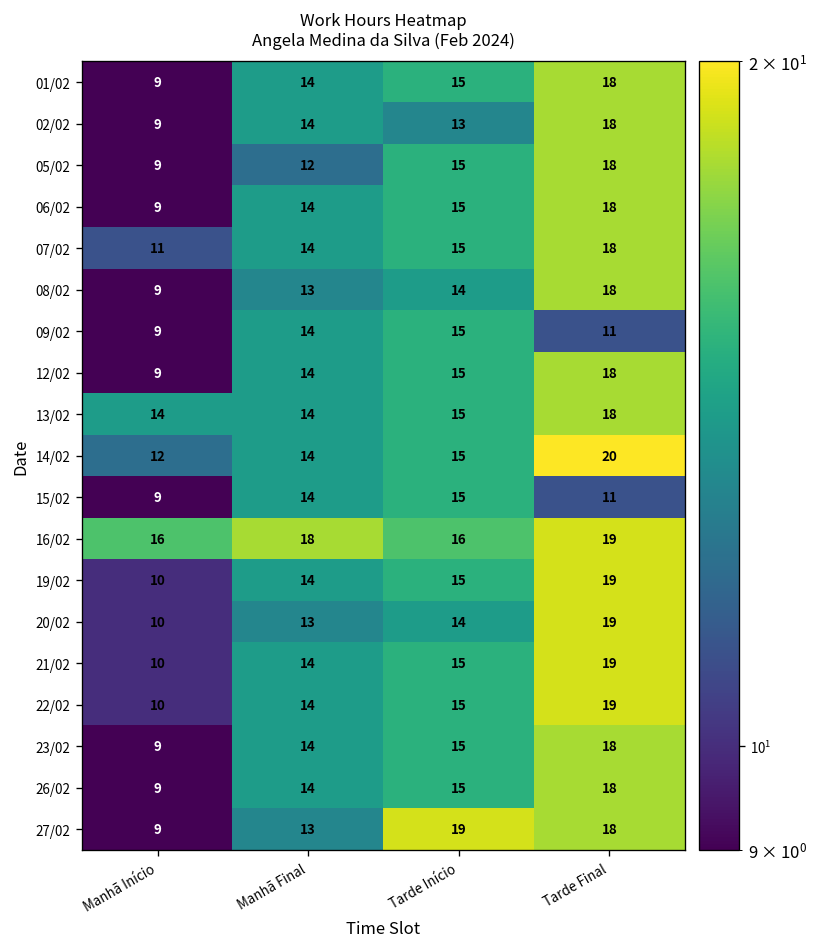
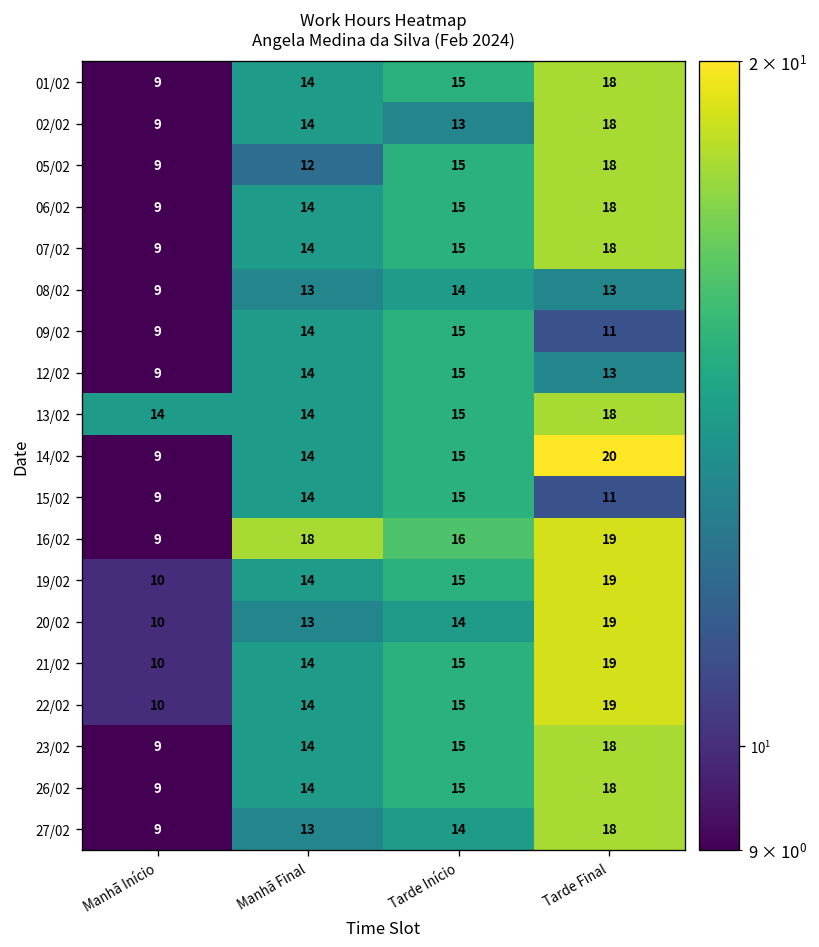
07/02, Manhã Início: 11 -> 9
08/02, Tarde Final: 18 -> 13
12/02, Tarde Final: 18 -> 13
14/02, Manhã Início: 12 -> 9
16/02, Manhã Início: 16 -> 9
27/02, Tarde Início: 19 -> 14
